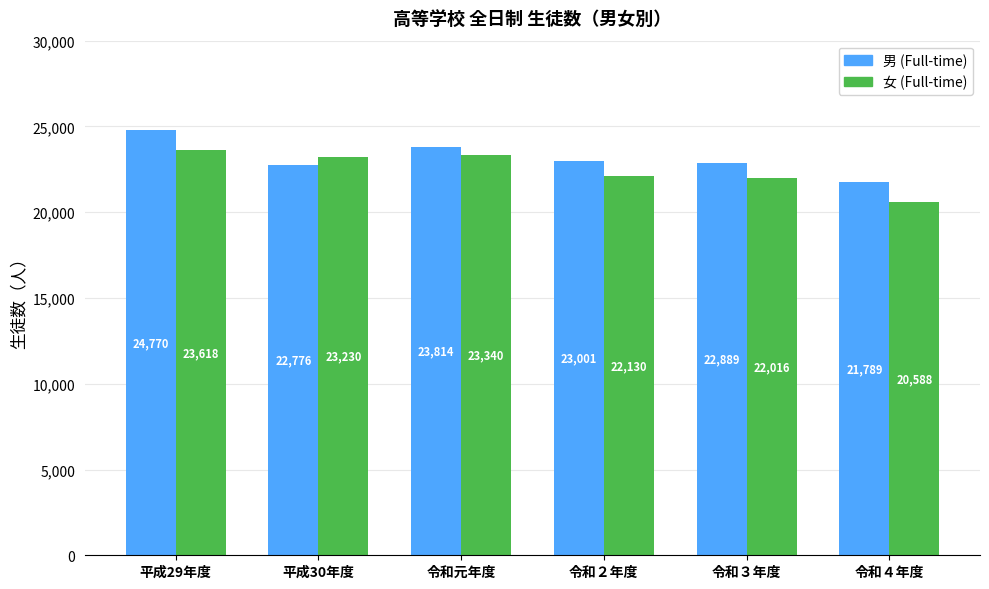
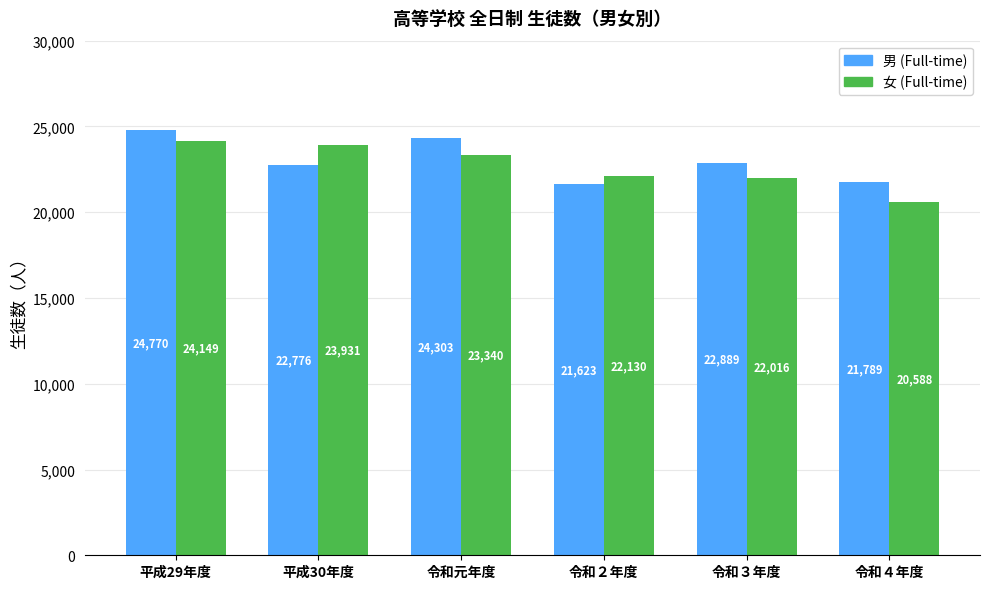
女 (Full-time), 平成29年度: 23,618 -> 24,149
女 (Full-time), 平成30年度: 23,230 -> 23,931
男 (Full-time), 令和元年度: 23,814 -> 24,303
男 (Full-time), 令和２年度: 23,001 -> 21,623
